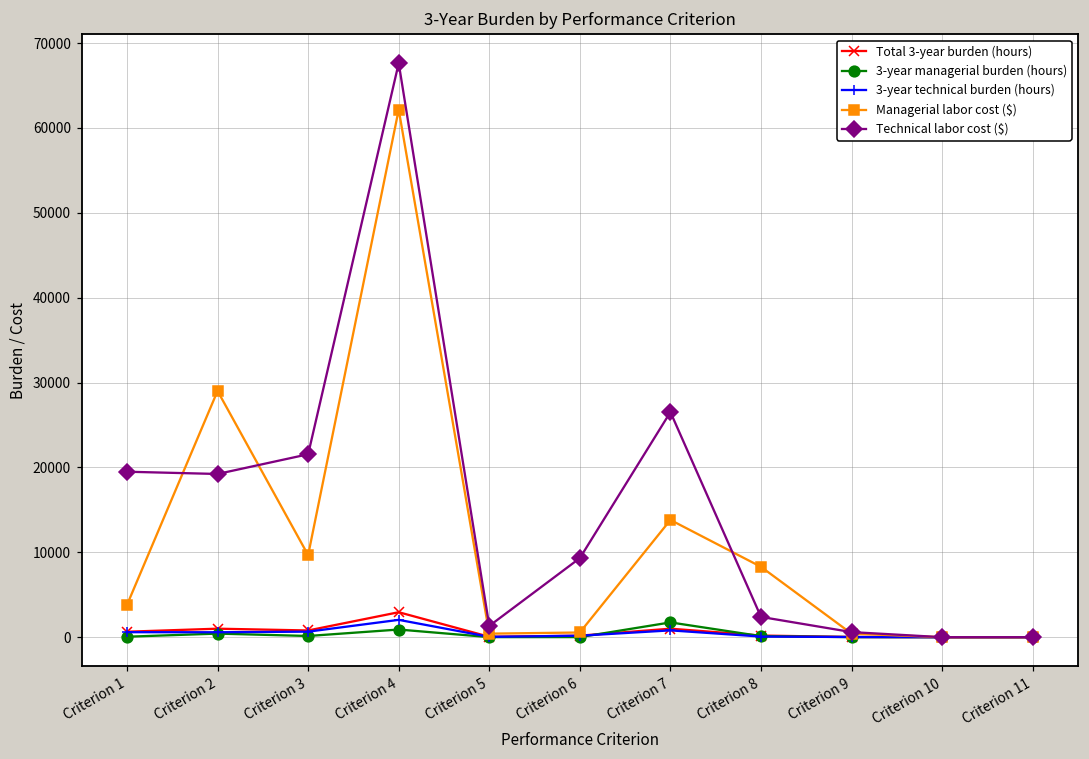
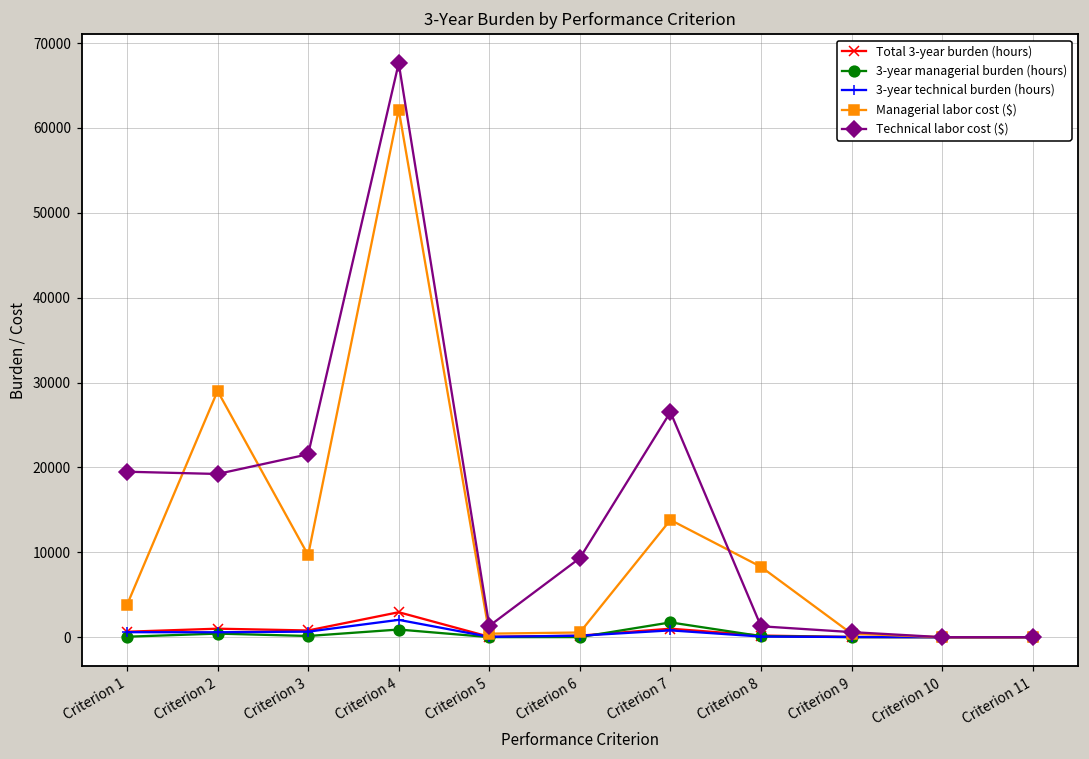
Technical labor cost ($), Criterion 8: 2000 -> 1000
